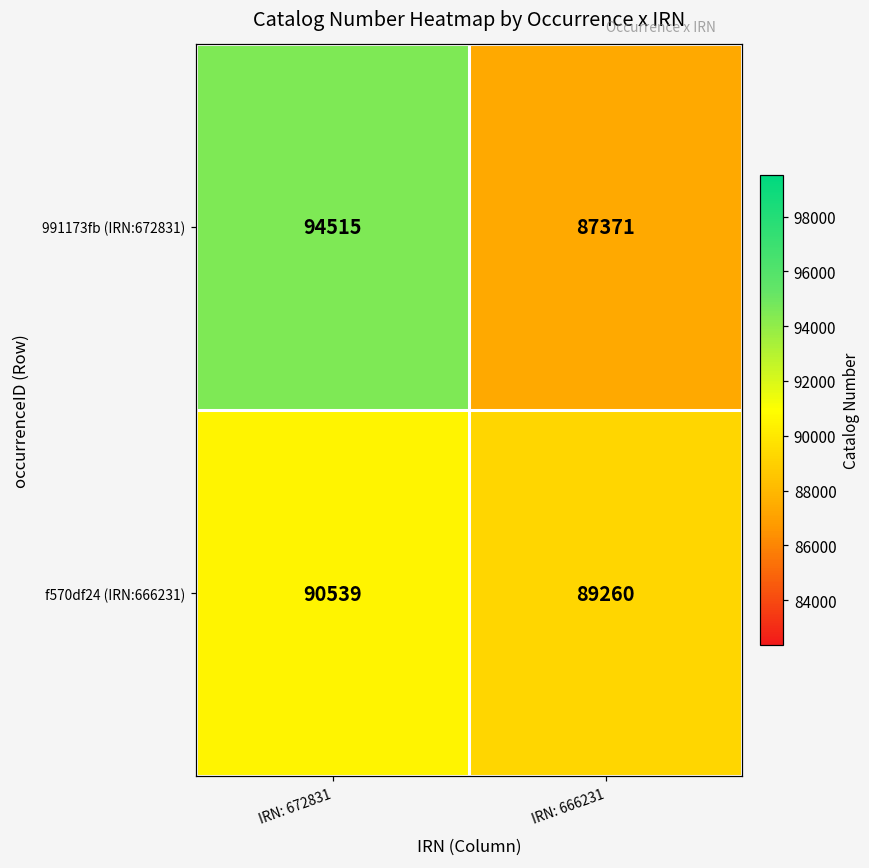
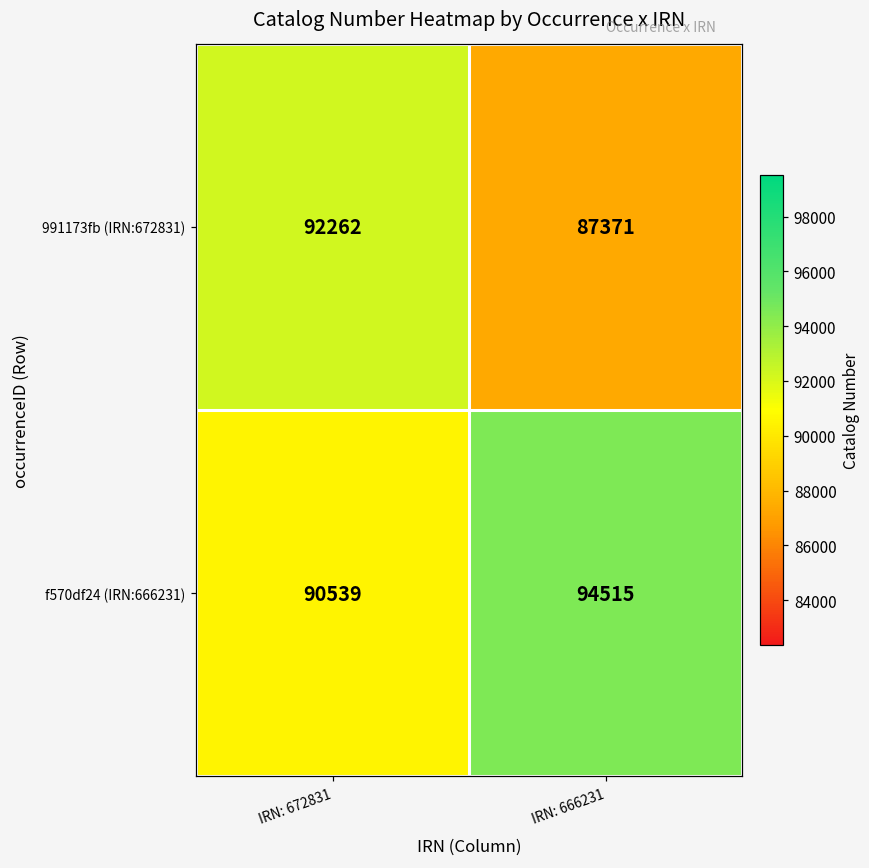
991173fb (IRN:672831), IRN: 672831: 94515 -> 92262
f570df24 (IRN:666231), IRN: 666231: 89260 -> 94515
